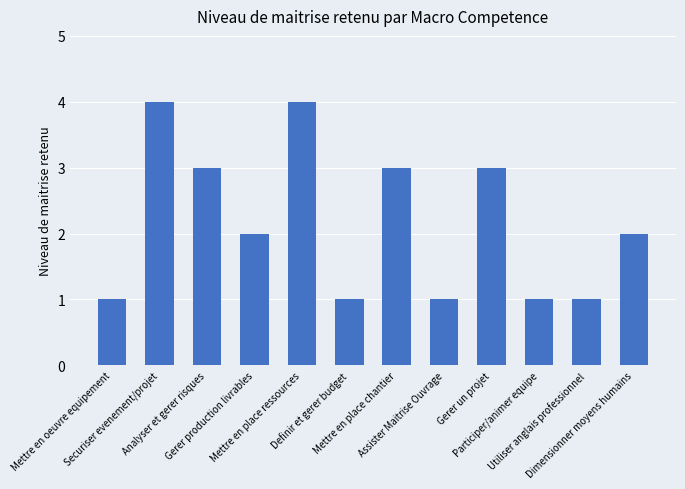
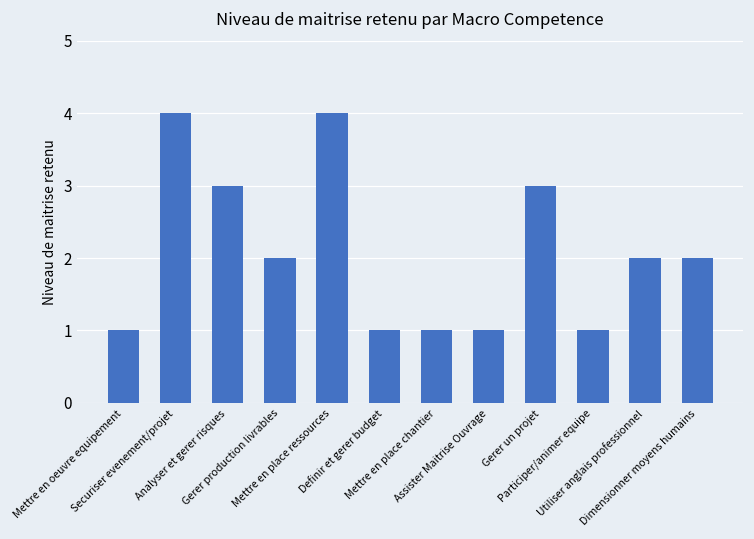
Mettre en place chantier: 3 -> 1
Utiliser anglais professionnel: 1 -> 2
